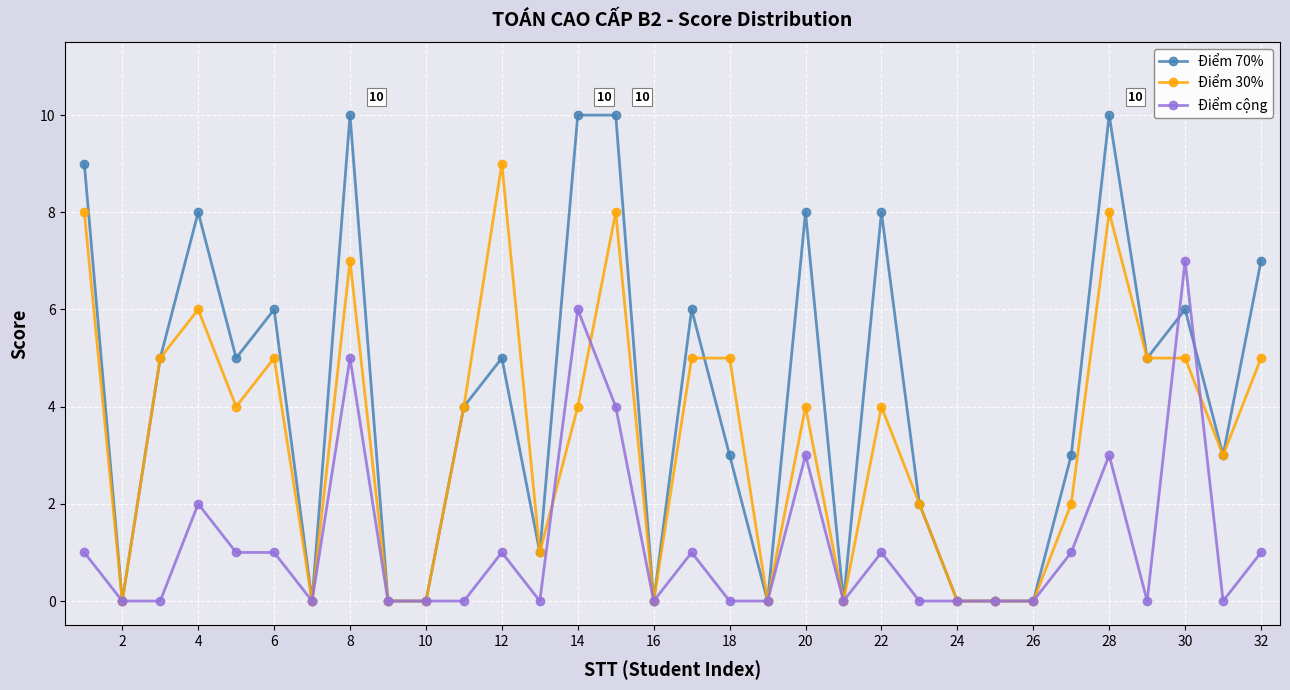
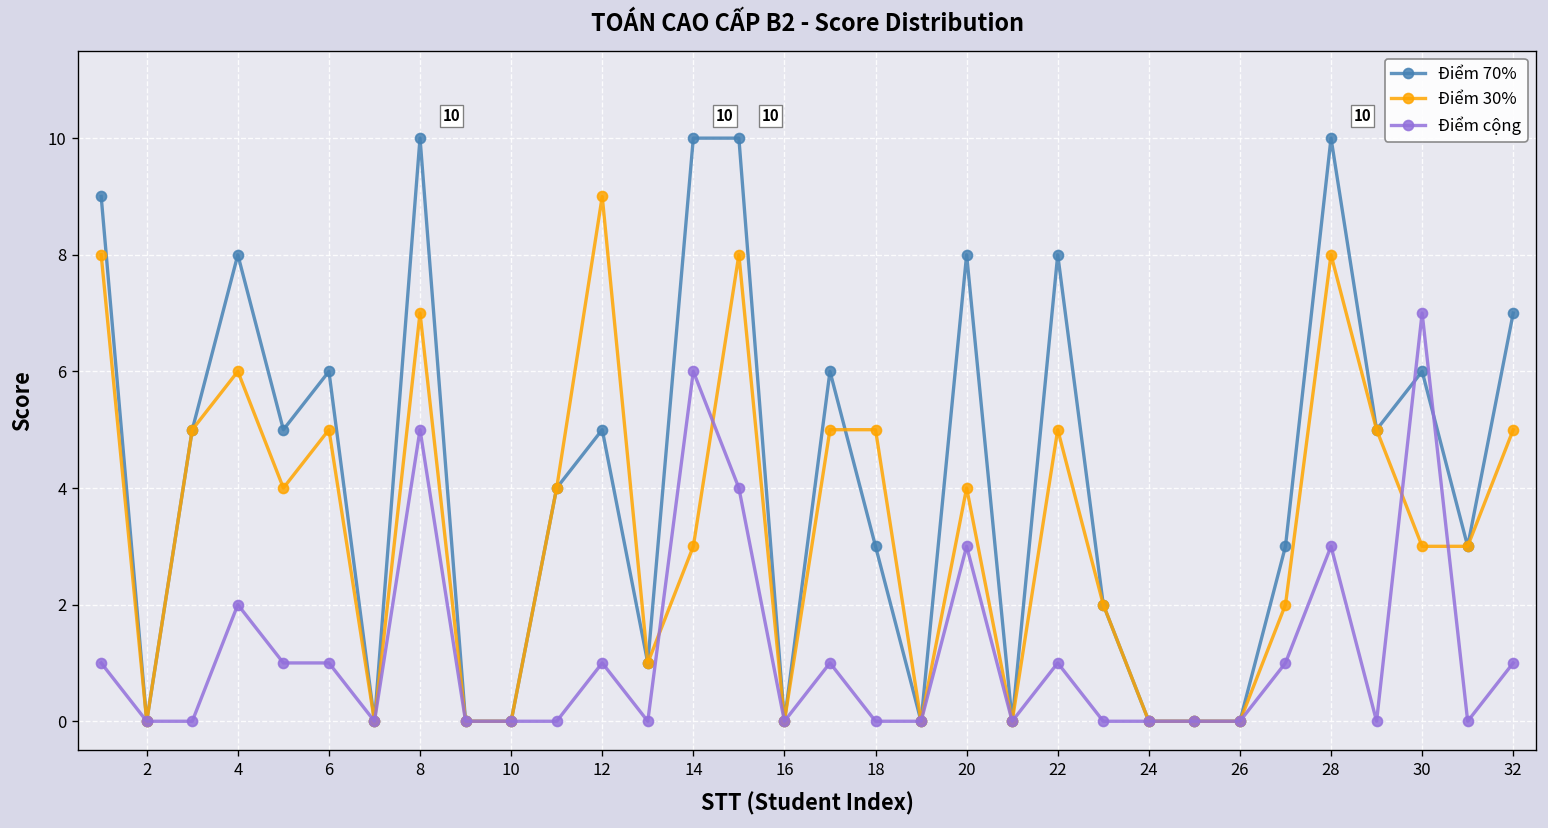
Điểm 30%, 14: 4 -> 3
Điểm 30%, 22: 4 -> 5
Điểm 30%, 30: 5 -> 3
